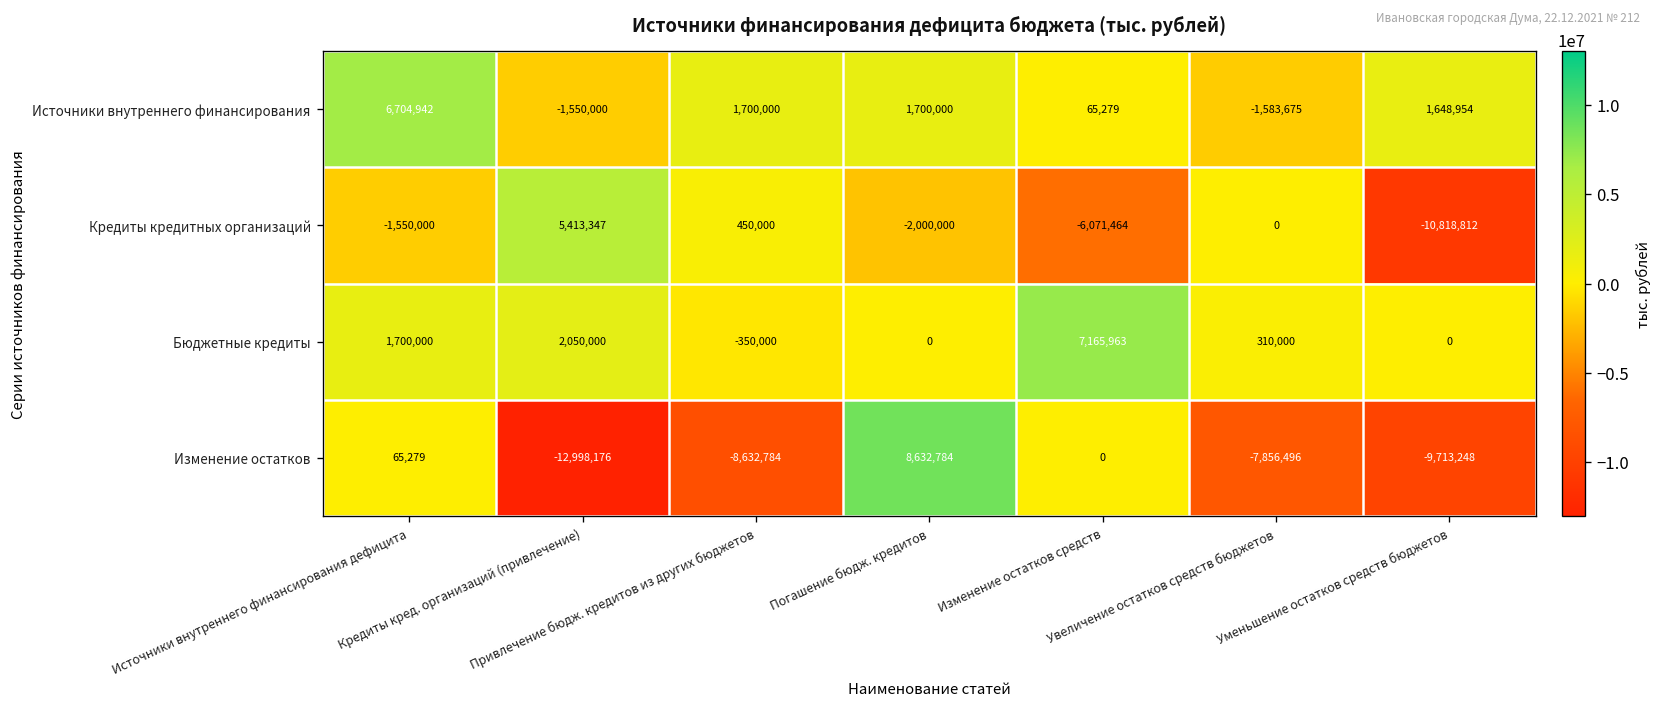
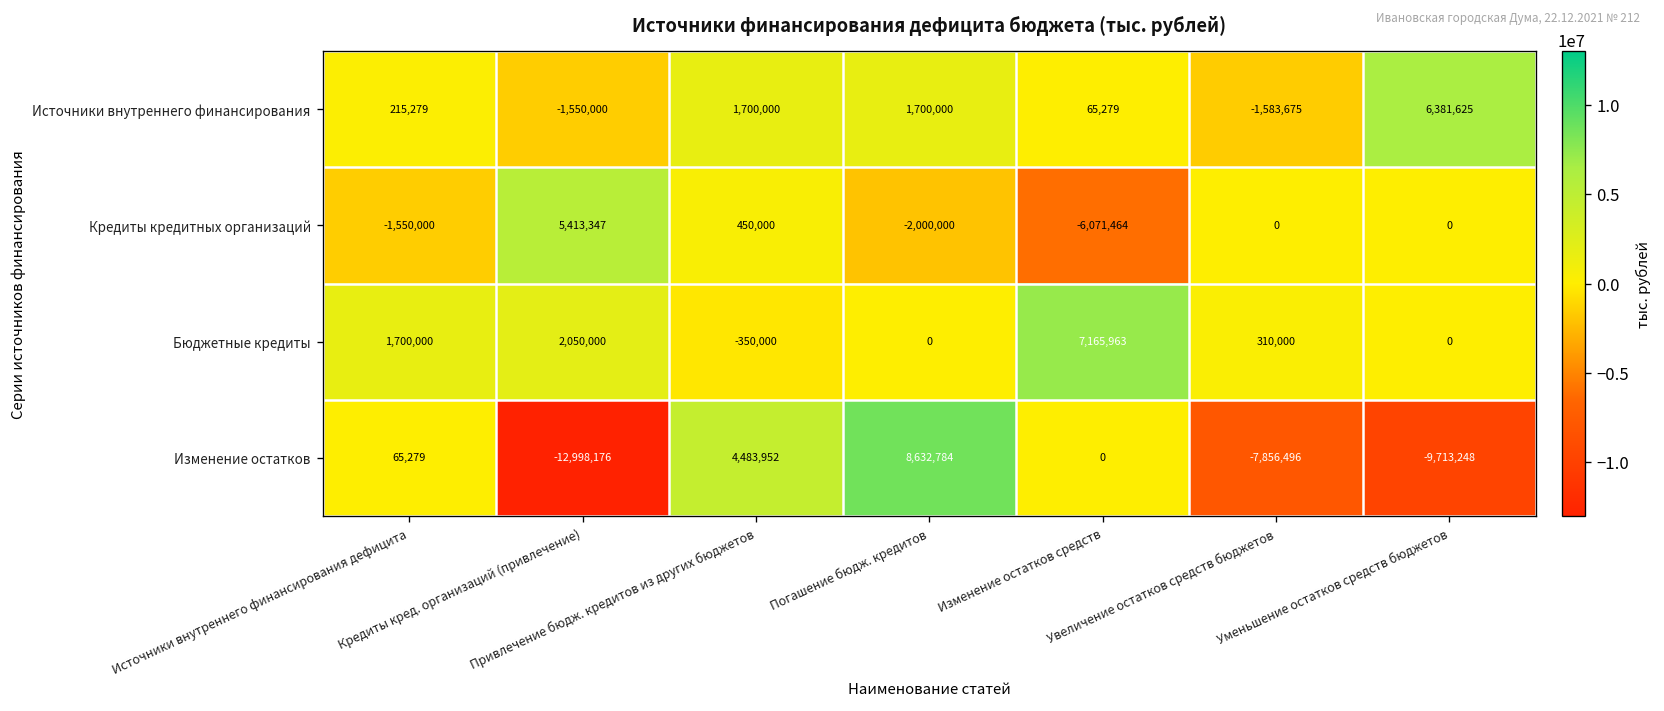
Источники внутреннего финансирования, Источники внутреннего финансирования дефицита: 6,704,942 -> 215,279
Источники внутреннего финансирования, Уменьшение остатков средств бюджетов: 1,648,954 -> 6,381,625
Кредиты кредитных организаций, Уменьшение остатков средств бюджетов: -10,818,812 -> 0
Изменение остатков, Привлечение бюдж. кредитов из других бюджетов: -8,632,784 -> 4,483,952
